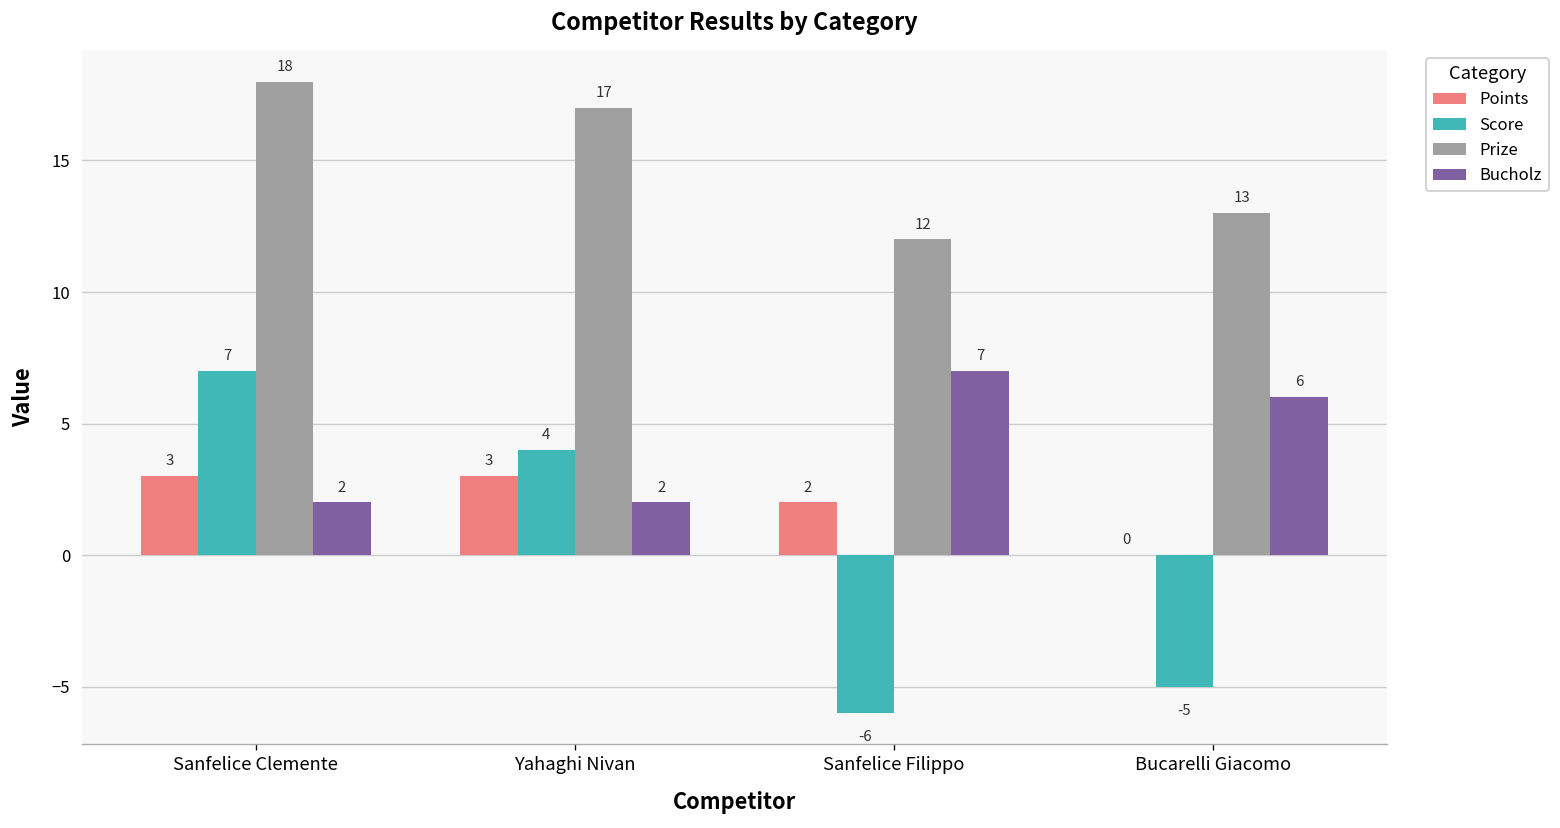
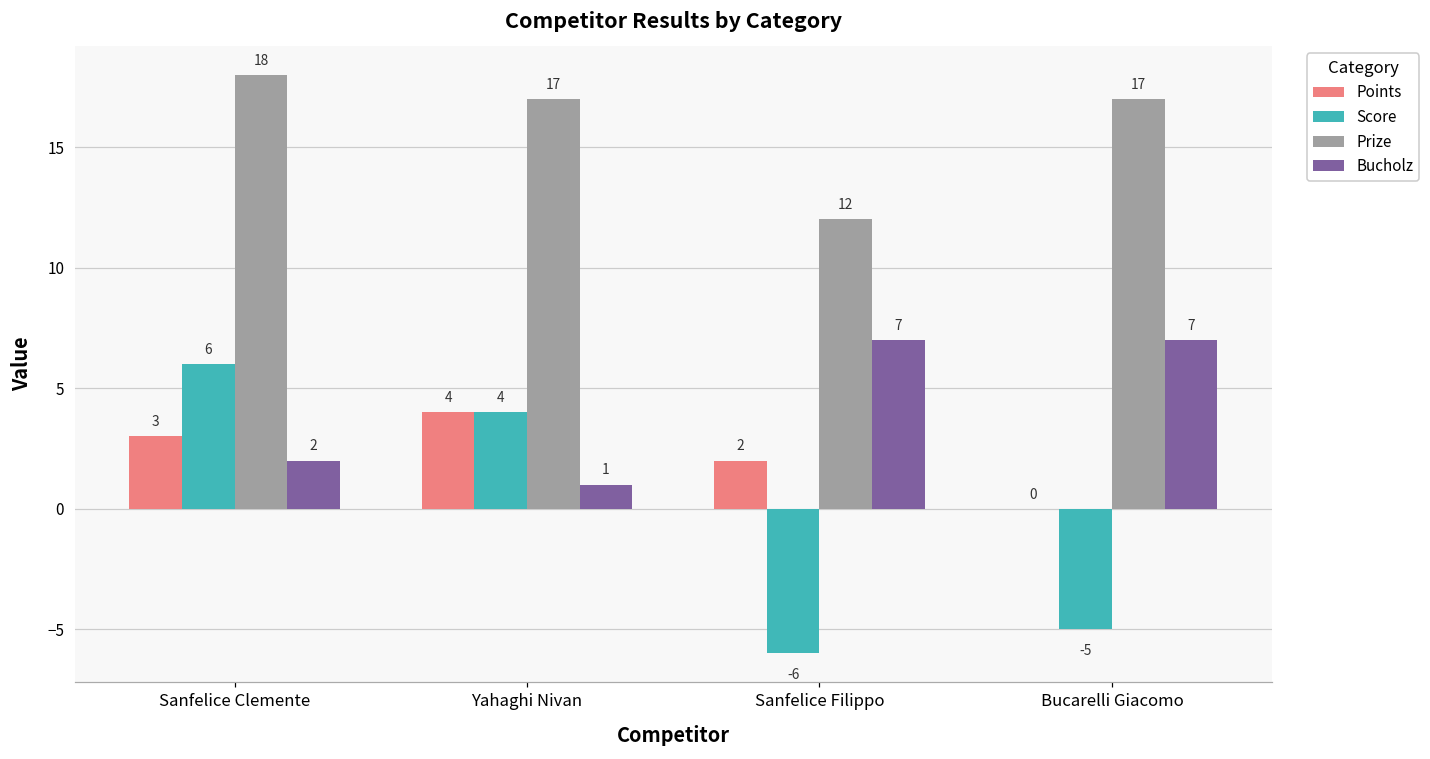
Score, Sanfelice Clemente: 7 -> 6
Points, Yahaghi Nivan: 3 -> 4
Bucholz, Yahaghi Nivan: 2 -> 1
Prize, Bucarelli Giacomo: 13 -> 17
Bucholz, Bucarelli Giacomo: 6 -> 7
